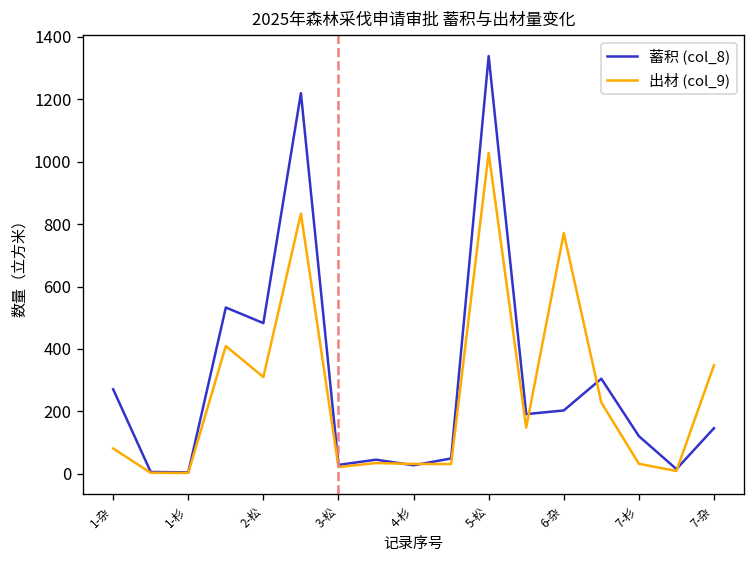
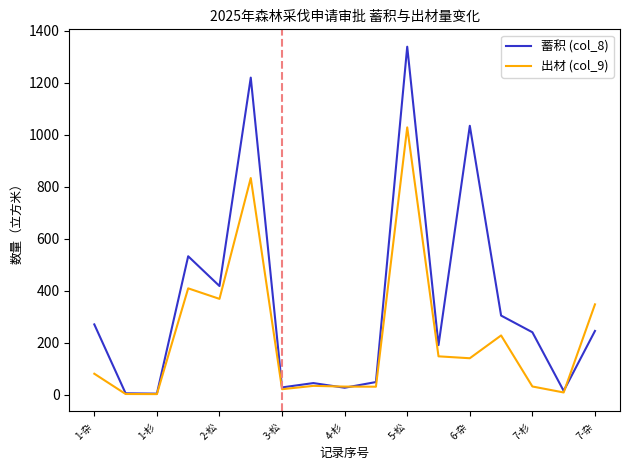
蓄积 (col_8), 2-松: 480 -> 420
出材 (col_9), 2-松: 310 -> 370
蓄积 (col_8), 6-杂: 200 -> 1030
出材 (col_9), 6-杂: 770 -> 140
蓄积 (col_8), 7-杉: 120 -> 240
蓄积 (col_8), 7-杂: 150 -> 250
